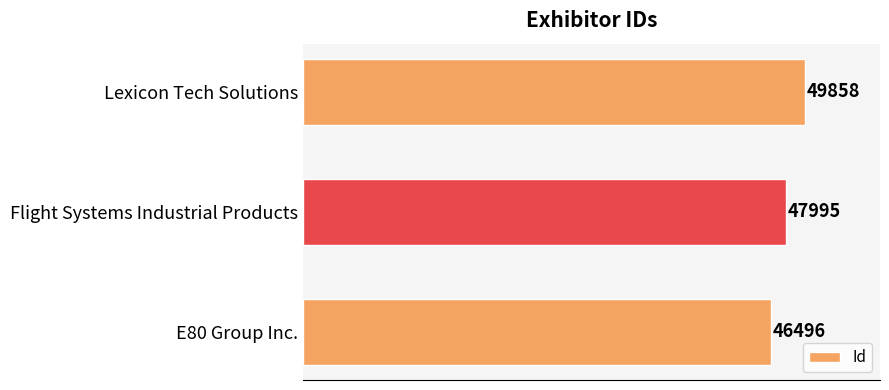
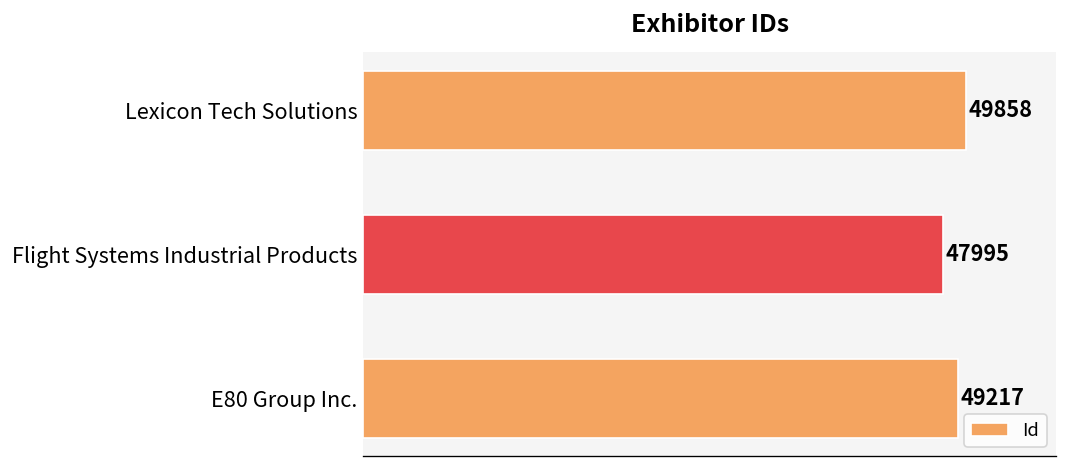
E80 Group Inc.: 46496 -> 49217
